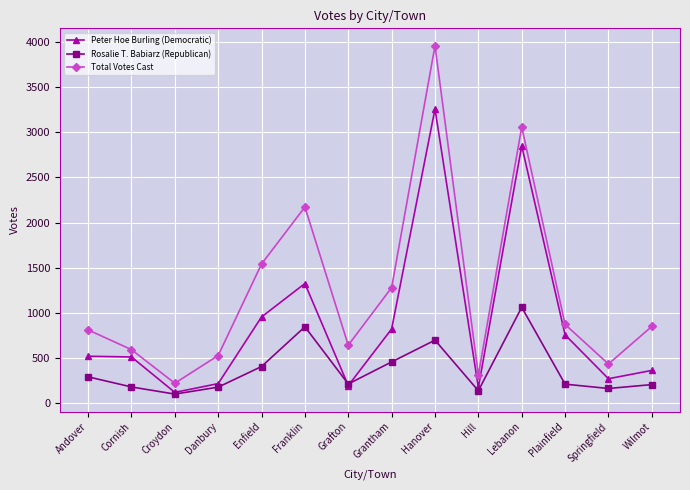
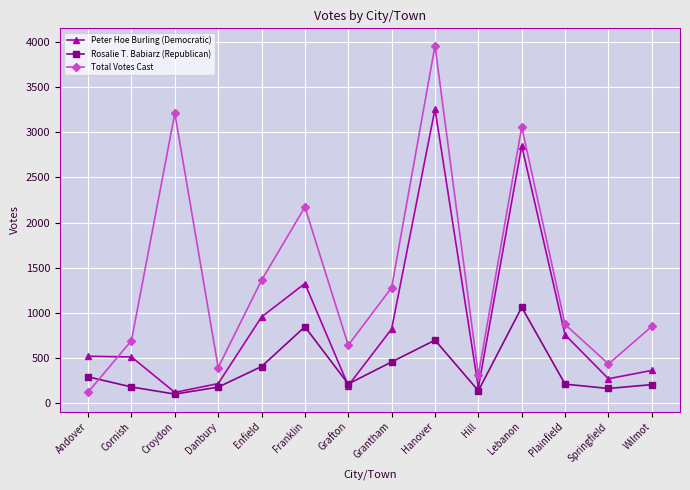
Total Votes Cast, Andover: 800 -> 100
Total Votes Cast, Cornish: 600 -> 700
Total Votes Cast, Croydon: 200 -> 3200
Total Votes Cast, Danbury: 500 -> 400
Total Votes Cast, Enfield: 1500 -> 1400
